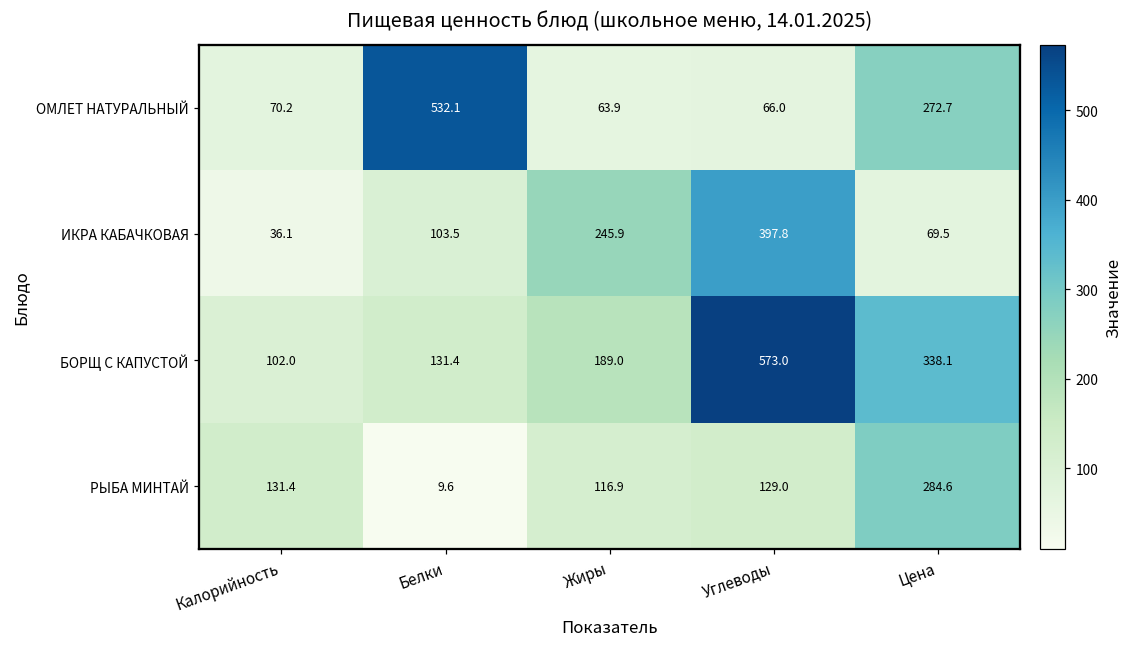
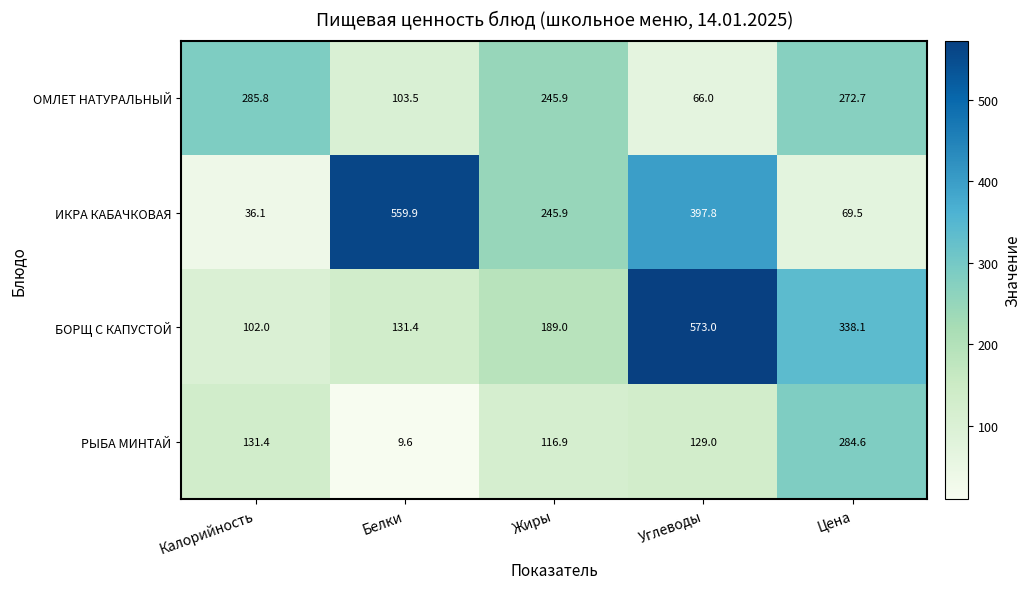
ОМЛЕТ НАТУРАЛЬНЫЙ, Калорийность: 70.2 -> 285.8
ОМЛЕТ НАТУРАЛЬНЫЙ, Белки: 532.1 -> 103.5
ОМЛЕТ НАТУРАЛЬНЫЙ, Жиры: 63.9 -> 245.9
ИКРА КАБАЧКОВАЯ, Белки: 103.5 -> 559.9
